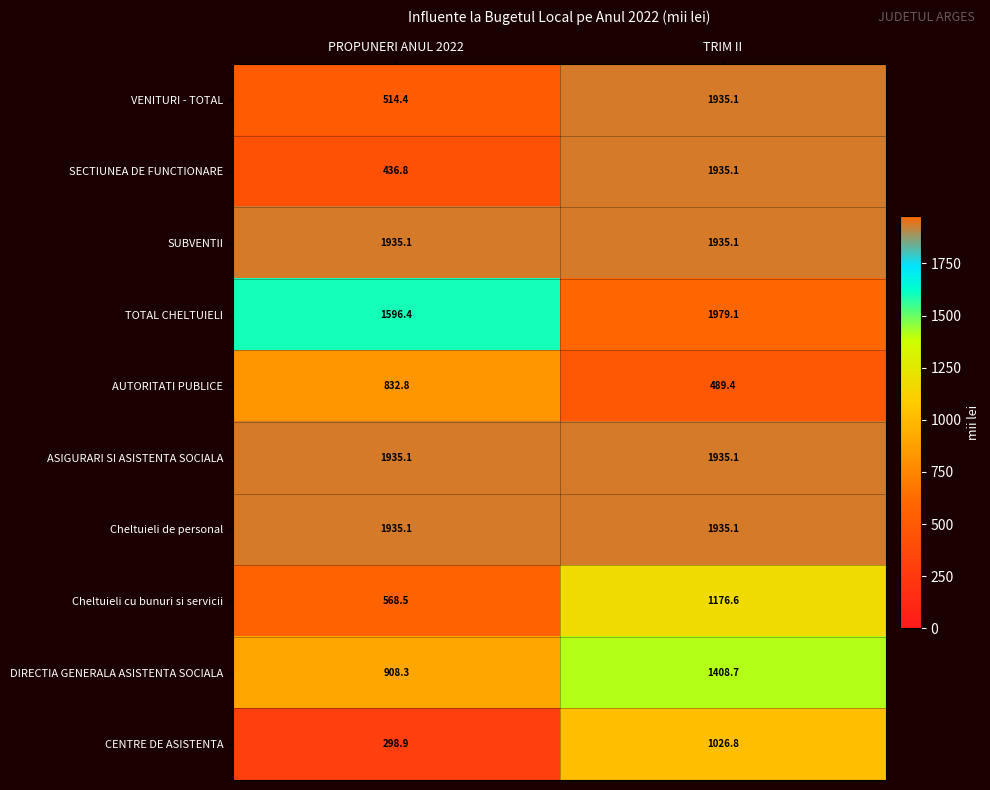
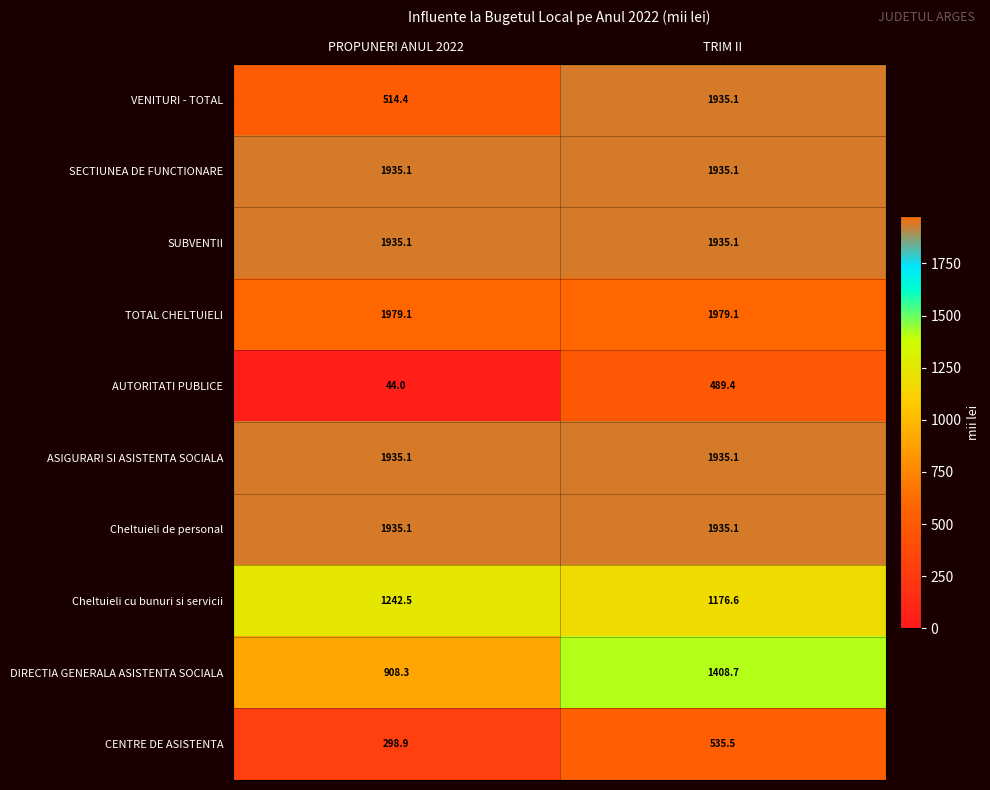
SECTIUNEA DE FUNCTIONARE, PROPUNERI ANUL 2022: 436.8 -> 1935.1
TOTAL CHELTUIELI, PROPUNERI ANUL 2022: 1596.4 -> 1979.1
AUTORITATI PUBLICE, PROPUNERI ANUL 2022: 832.8 -> 44.0
Cheltuieli cu bunuri si servicii, PROPUNERI ANUL 2022: 568.5 -> 1242.5
CENTRE DE ASISTENTA, TRIM II: 1026.8 -> 535.5
